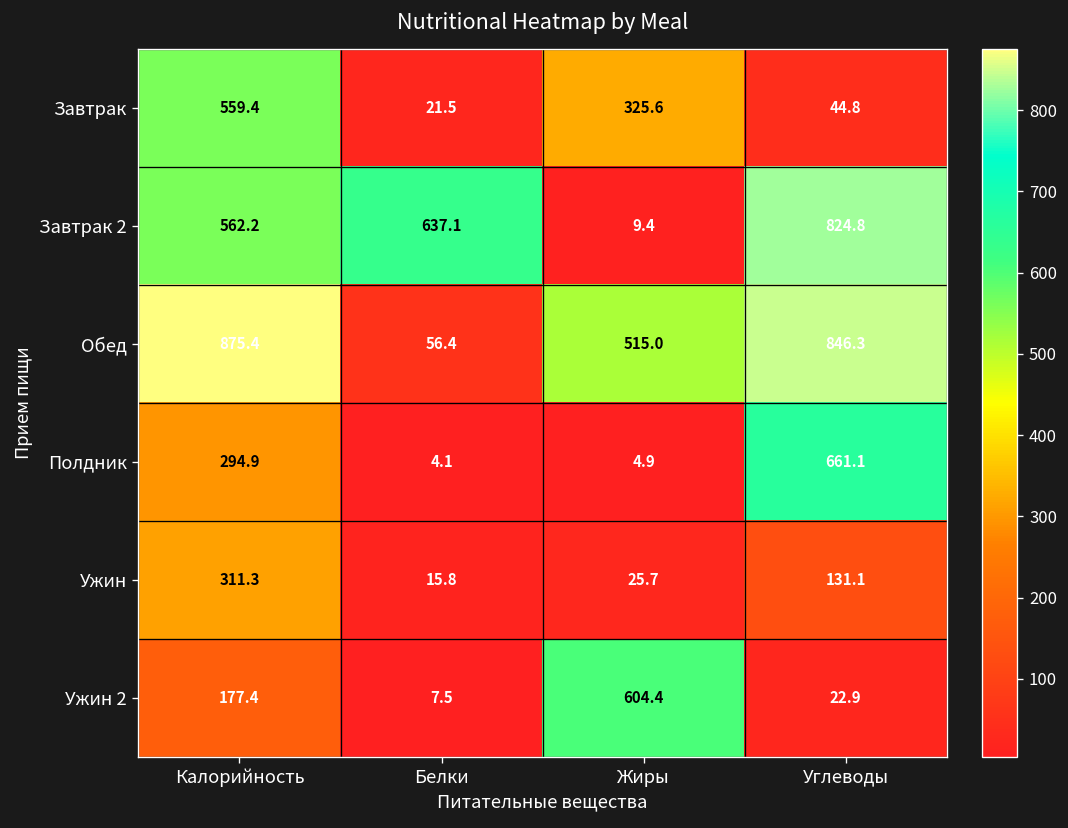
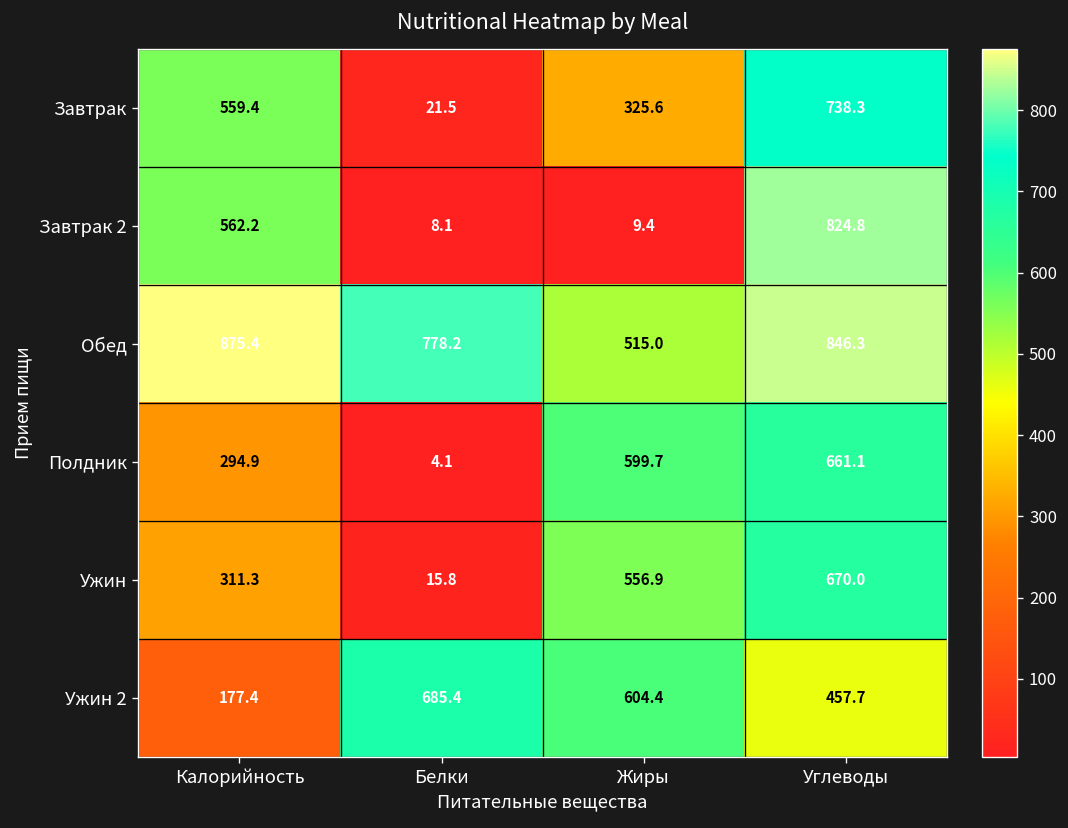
Завтрак, Углеводы: 44.8 -> 738.3
Завтрак 2, Белки: 637.1 -> 8.1
Обед, Белки: 56.4 -> 778.2
Полдник, Жиры: 4.9 -> 599.7
Ужин, Жиры: 25.7 -> 556.9
Ужин, Углеводы: 131.1 -> 670.0
Ужин 2, Белки: 7.5 -> 685.4
Ужин 2, Углеводы: 22.9 -> 457.7
